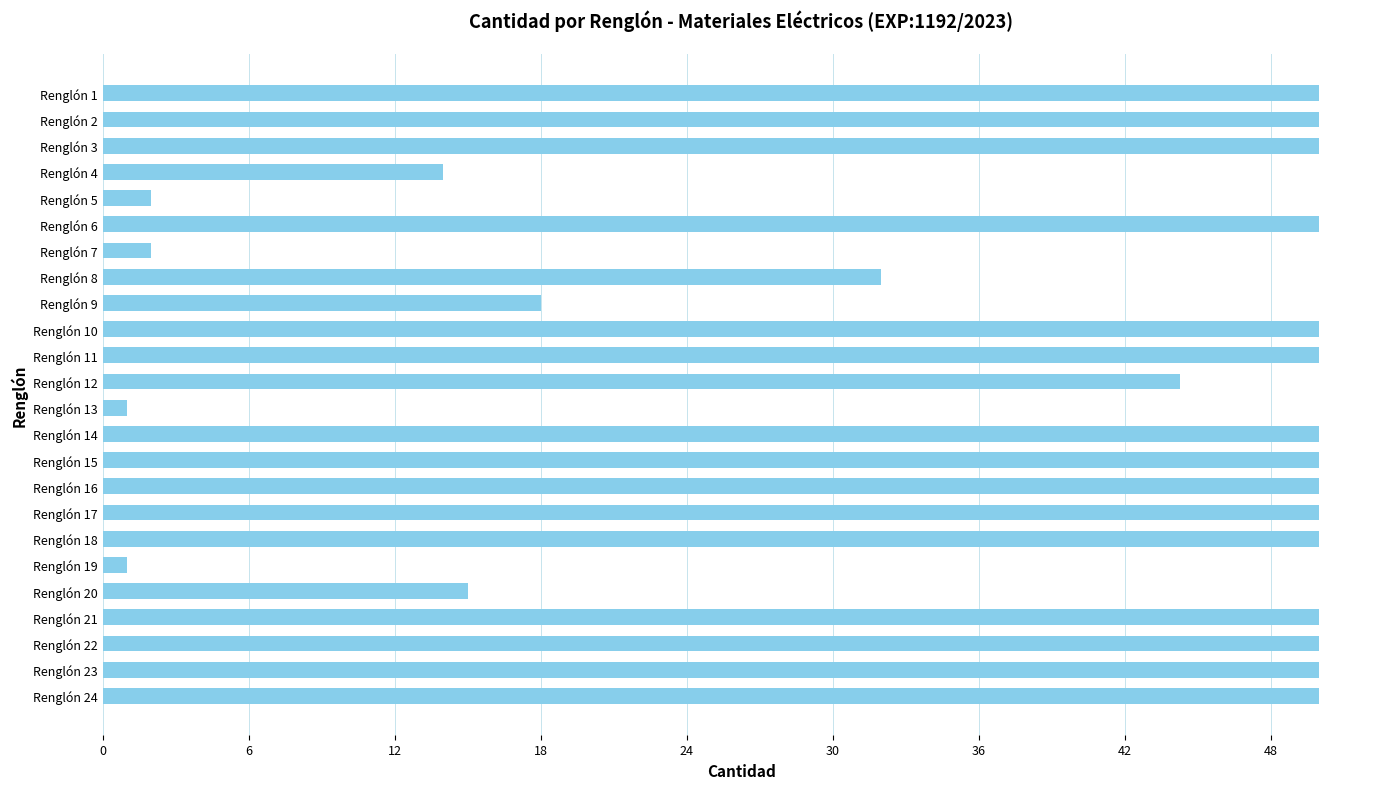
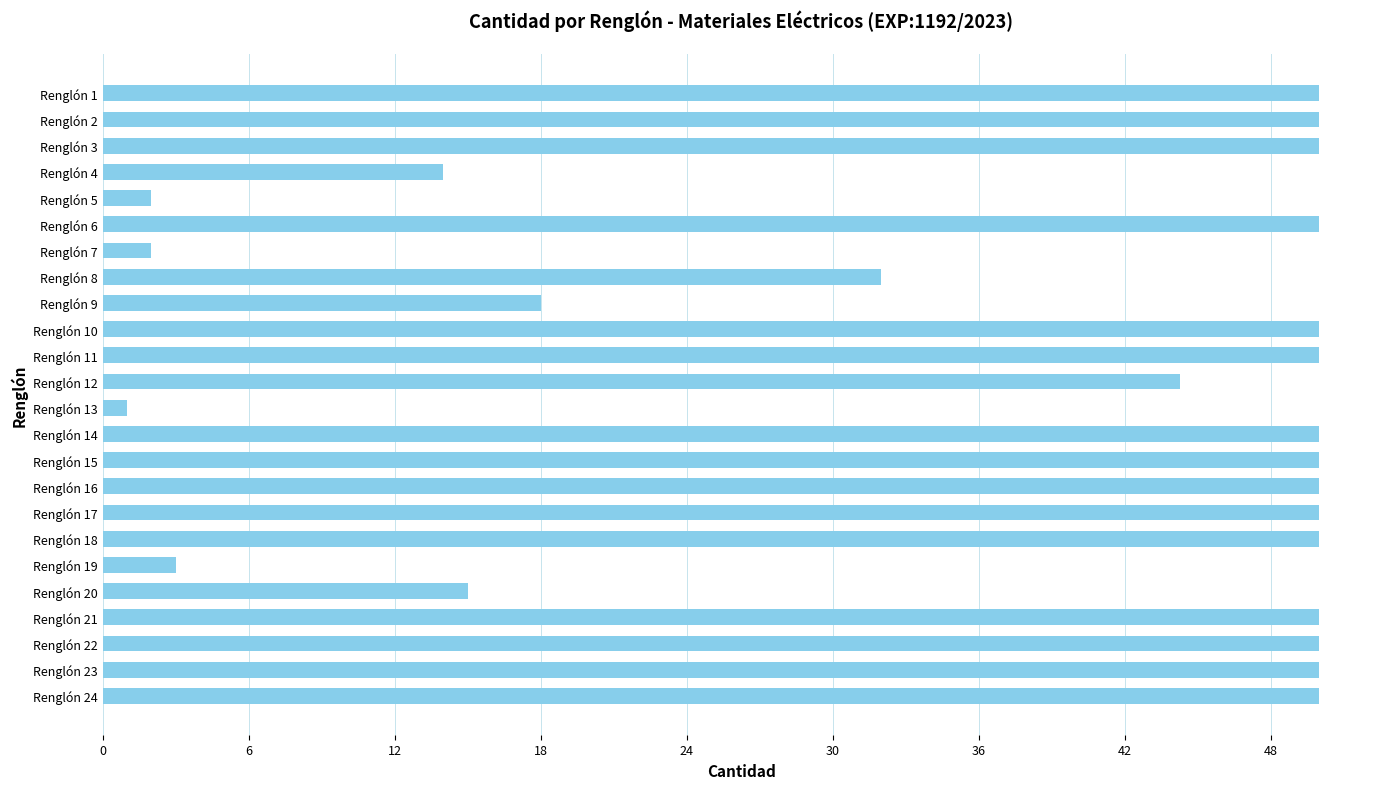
Renglón 19: 1 -> 3
